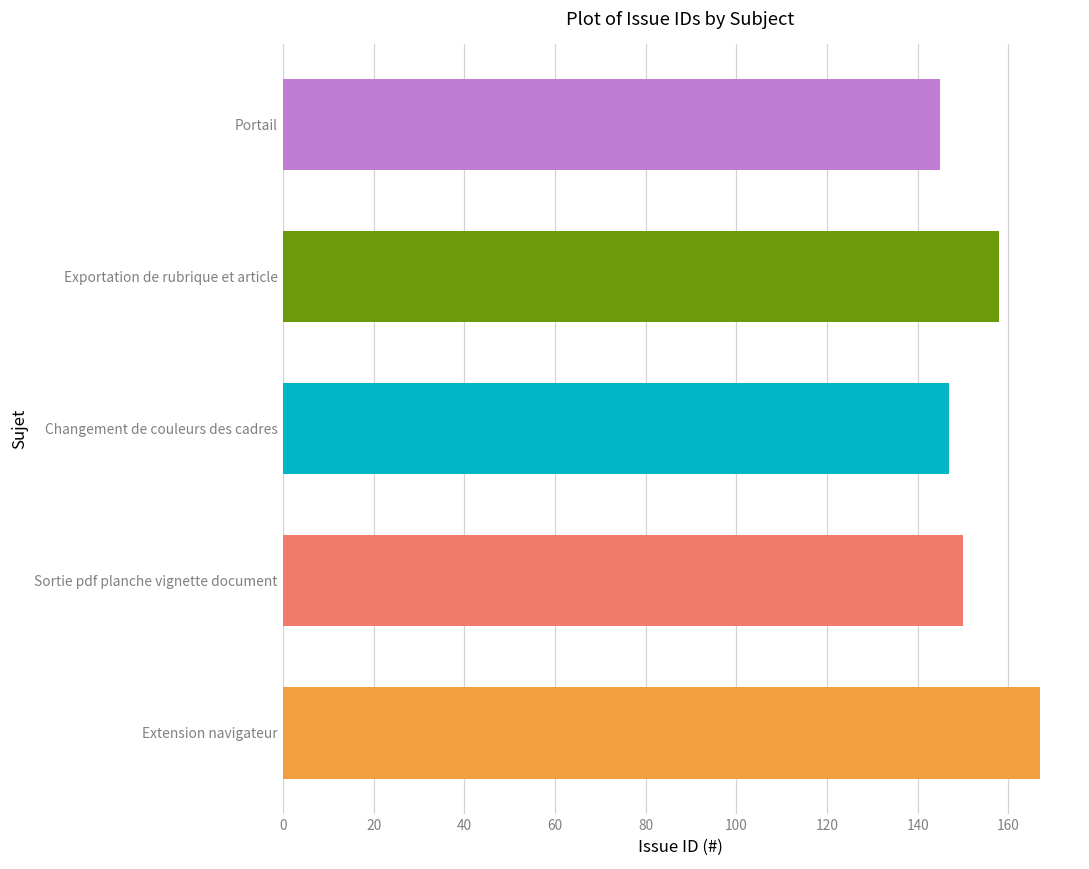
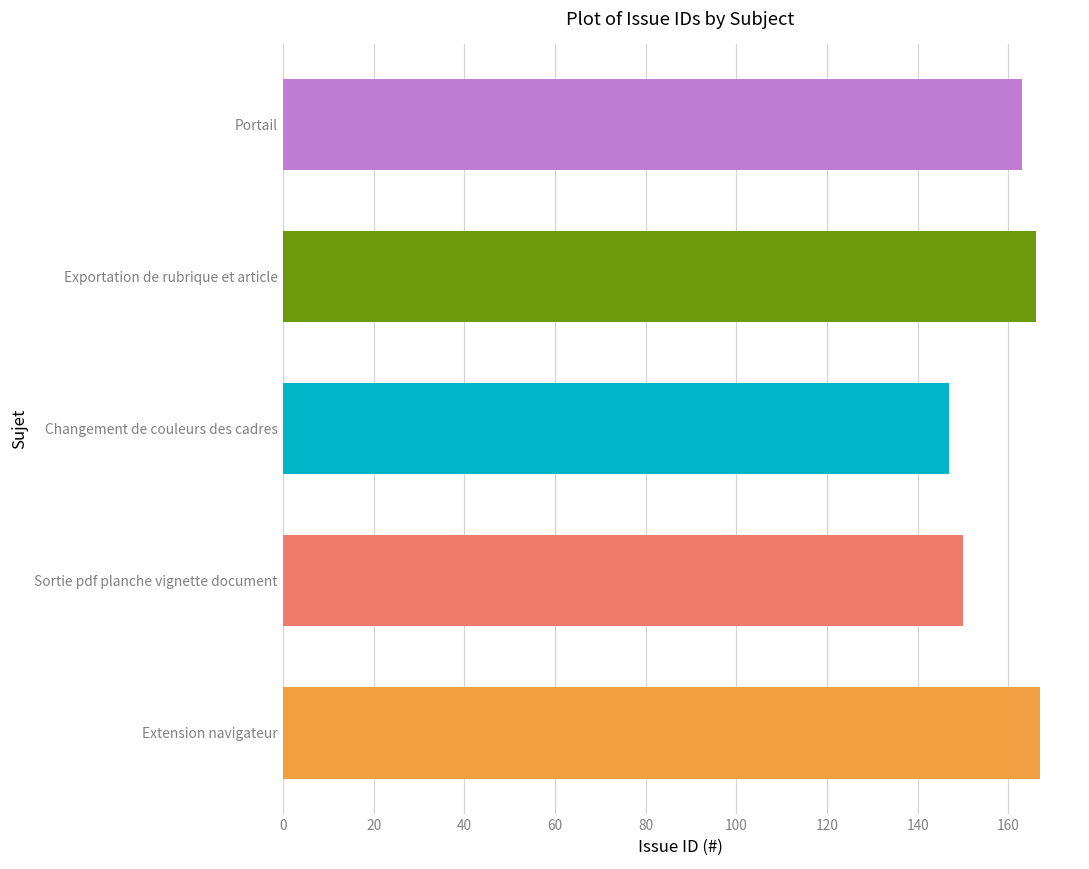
Portail: 145 -> 163
Exportation de rubrique et article: 158 -> 166
